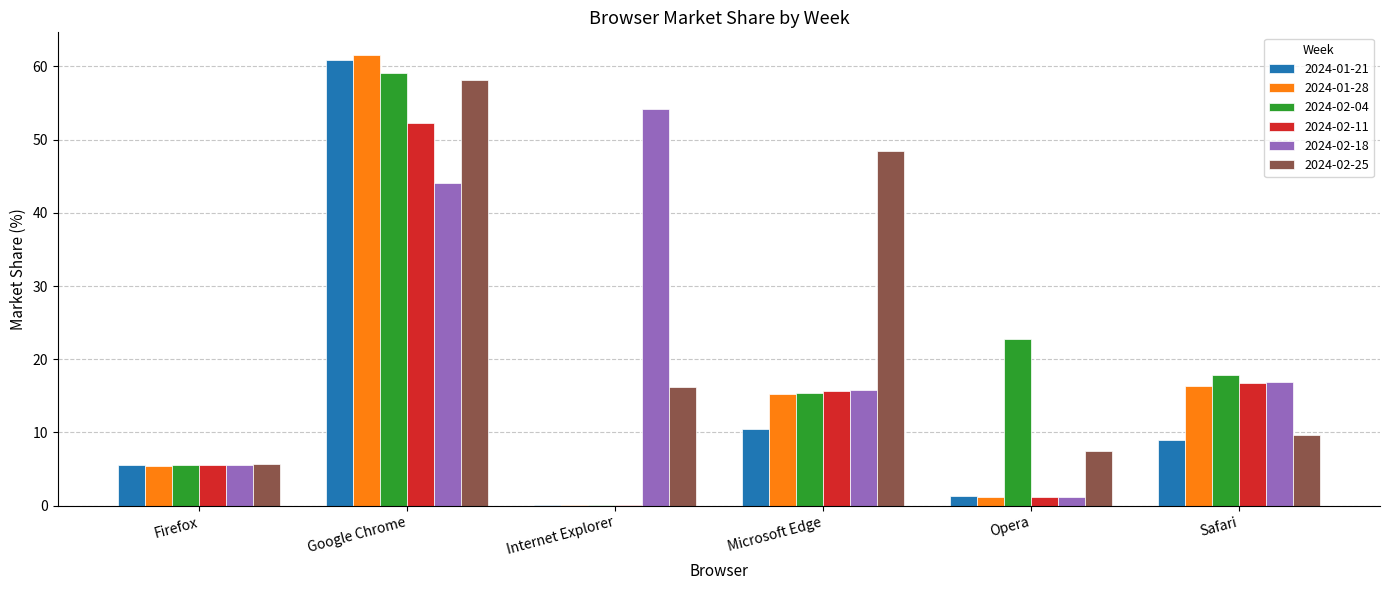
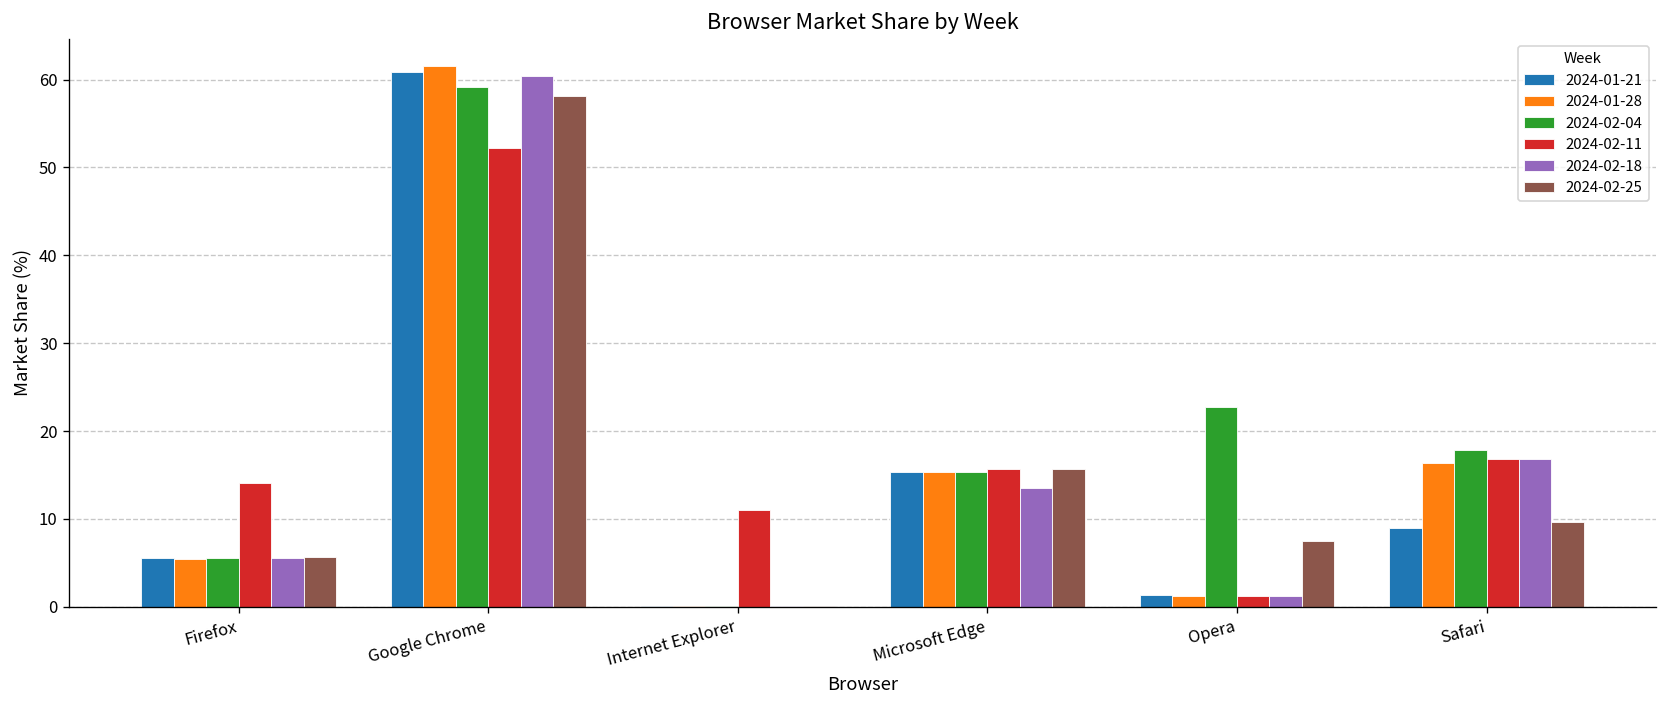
2024-02-11, Firefox: 6 -> 14
2024-02-18, Google Chrome: 44 -> 60
2024-02-11, Internet Explorer: 0 -> 11
2024-02-18, Internet Explorer: 54 -> 0
2024-02-25, Internet Explorer: 16 -> 0
2024-01-21, Microsoft Edge: 10 -> 15
2024-02-18, Microsoft Edge: 16 -> 14
2024-02-25, Microsoft Edge: 48 -> 16
